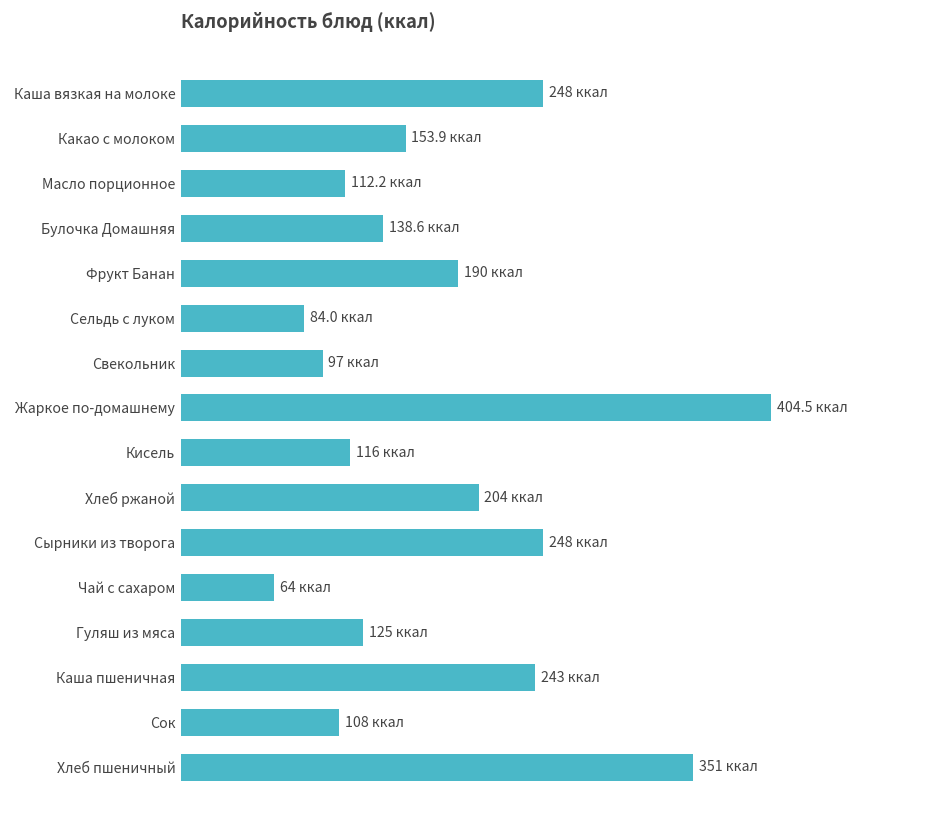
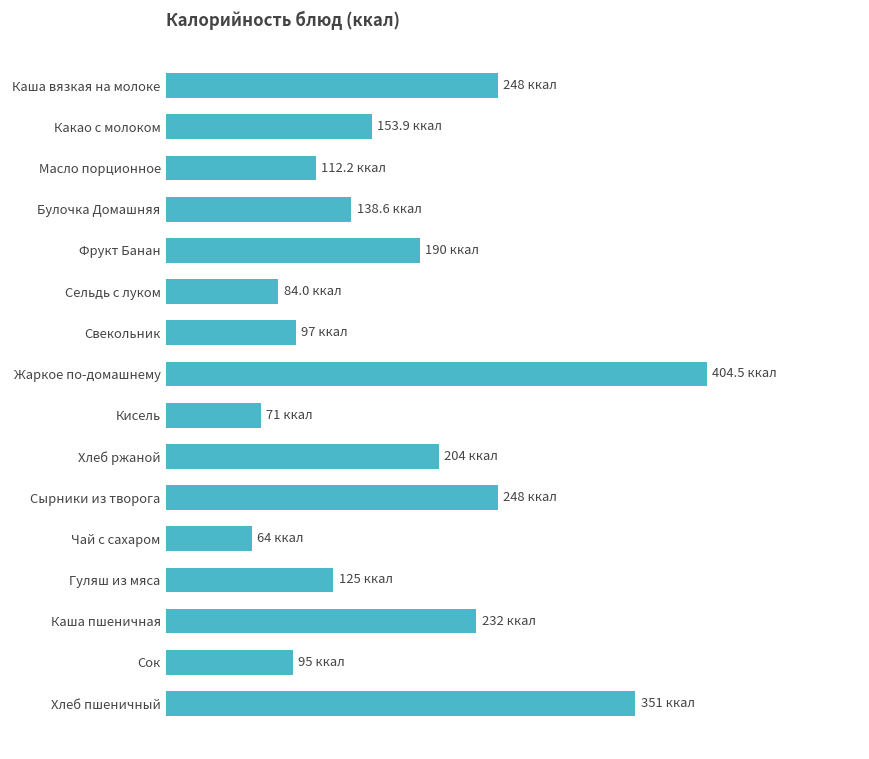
Кисель: 116 -> 71
Каша пшеничная: 243 -> 232
Сок: 108 -> 95
